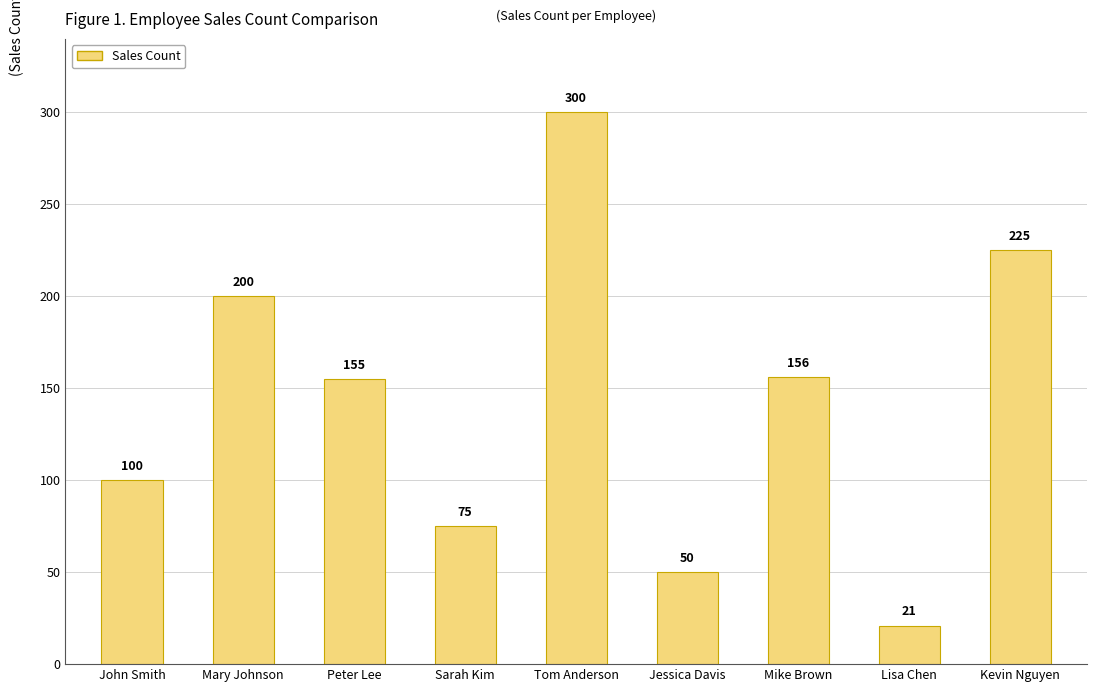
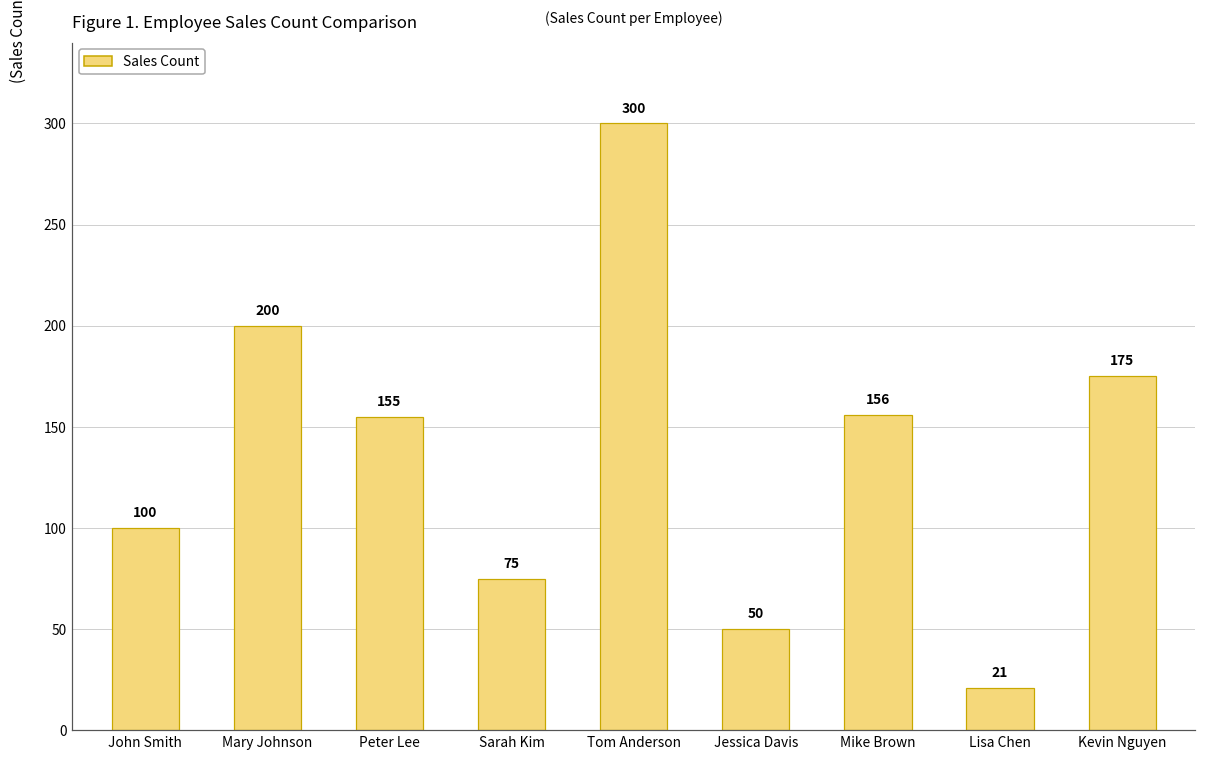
Kevin Nguyen: 225 -> 175
